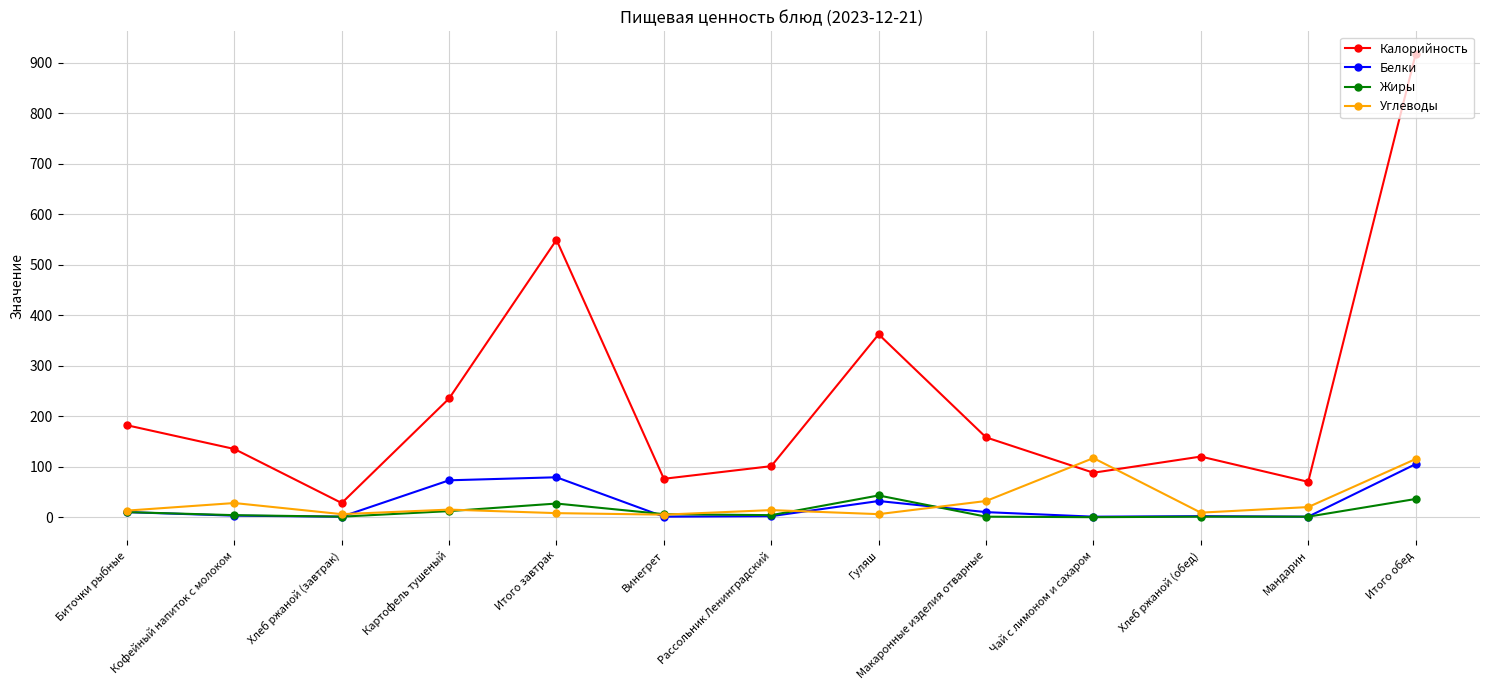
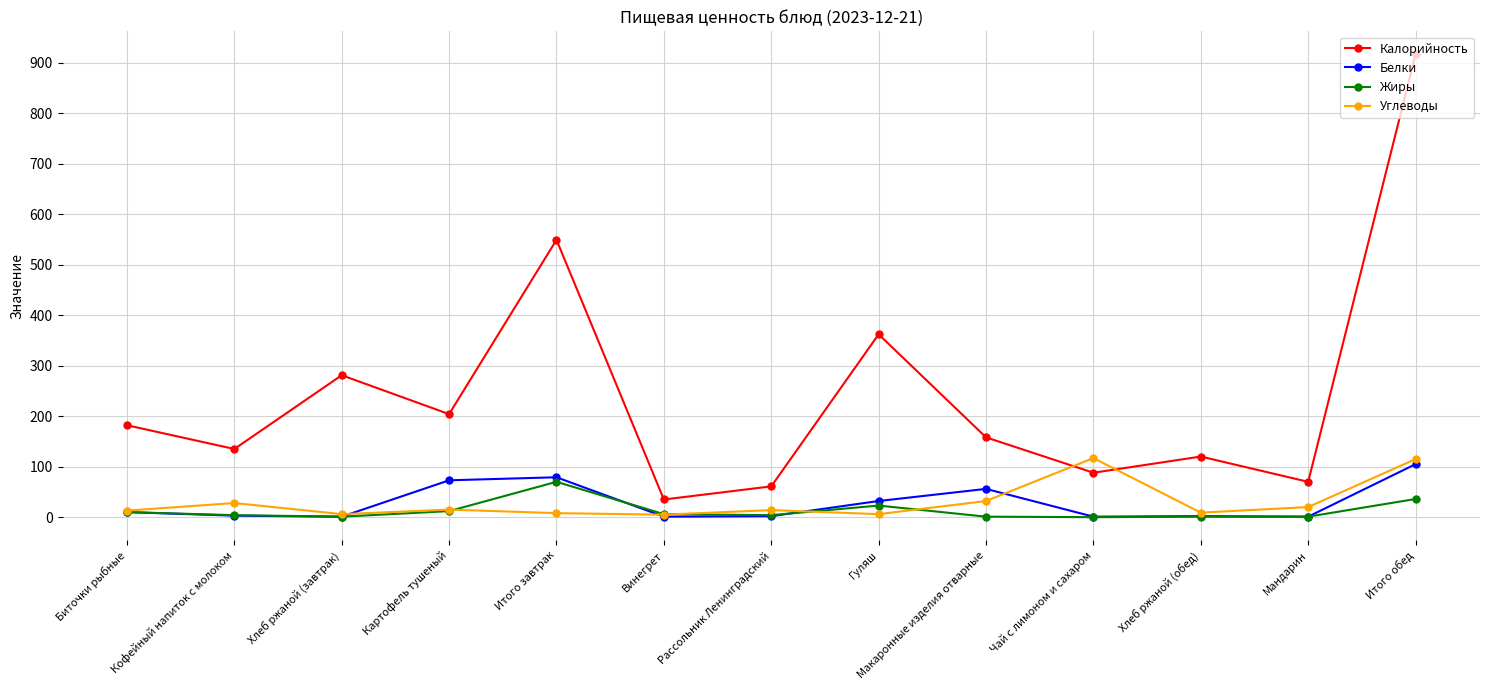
Калорийность, Хлеб ржаной (завтрак): 30 -> 280
Калорийность, Картофель тушеный: 240 -> 200
Жиры, Итого завтрак: 30 -> 70
Калорийность, Винегрет: 80 -> 40
Калорийность, Рассольник Ленинградский: 100 -> 60
Жиры, Гуляш: 40 -> 20
Белки, Макаронные изделия отварные: 10 -> 60
